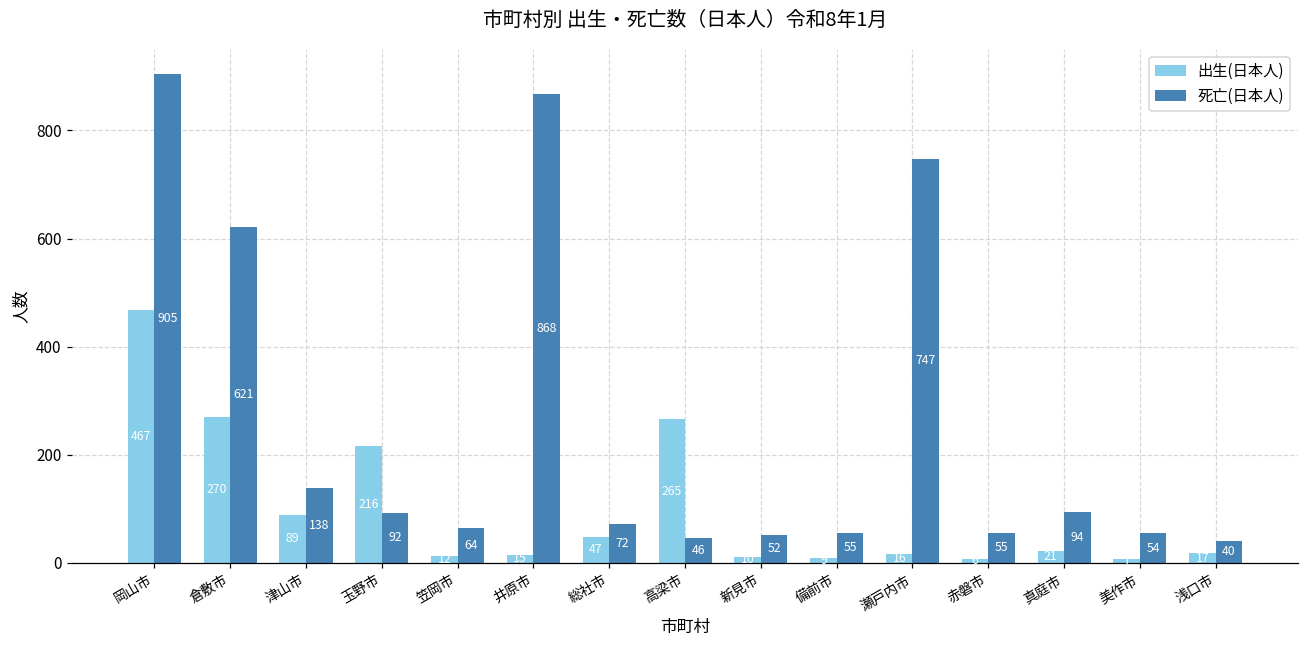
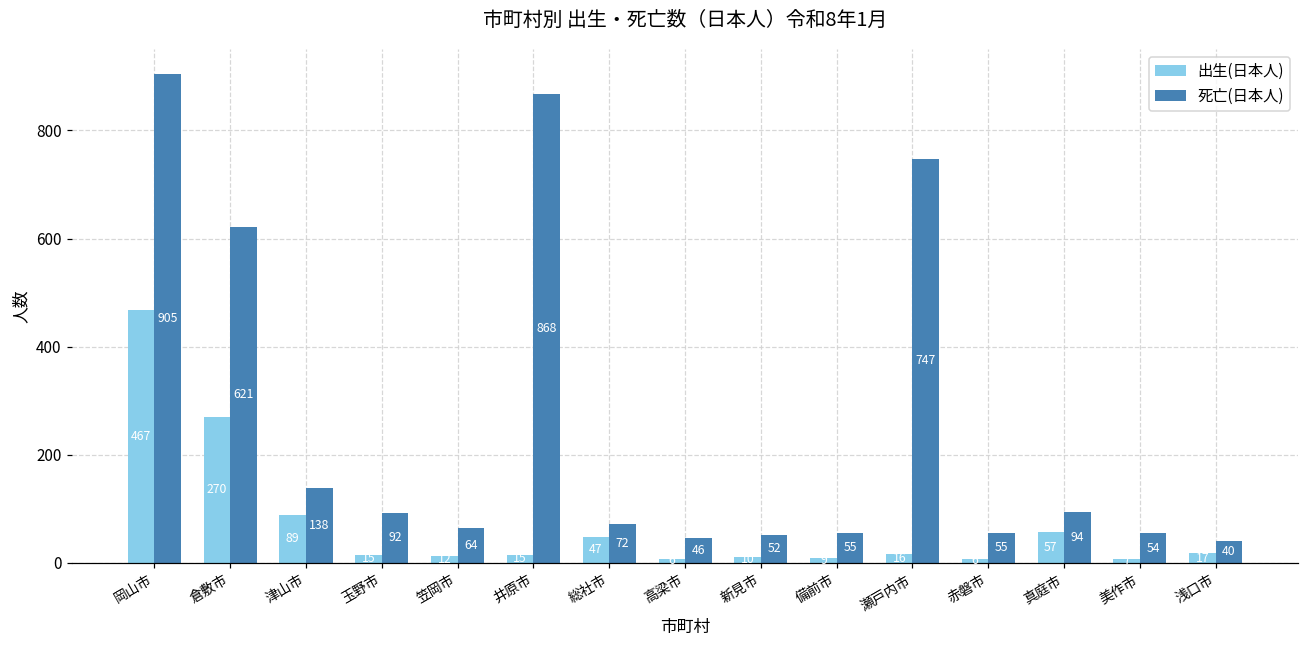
出生(日本人), 玉野市: 216 -> 15
出生(日本人), 高梁市: 270 -> 10
出生(日本人), 真庭市: 21 -> 57
